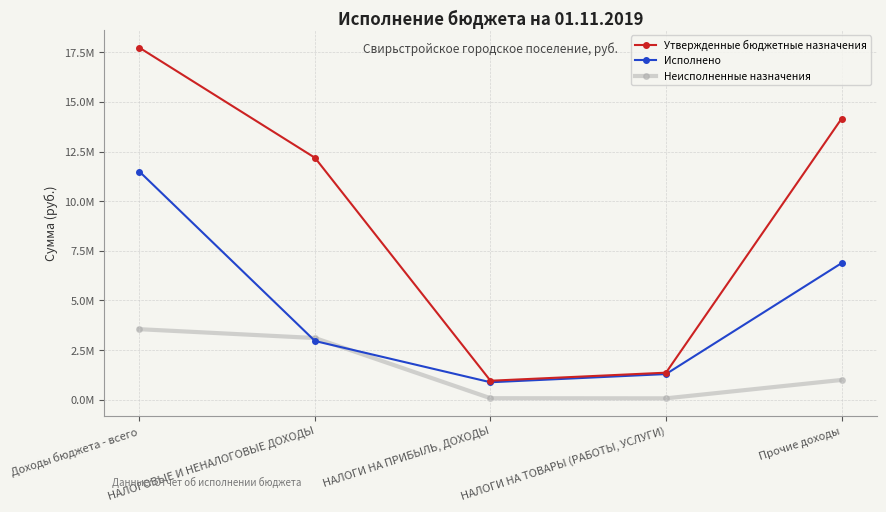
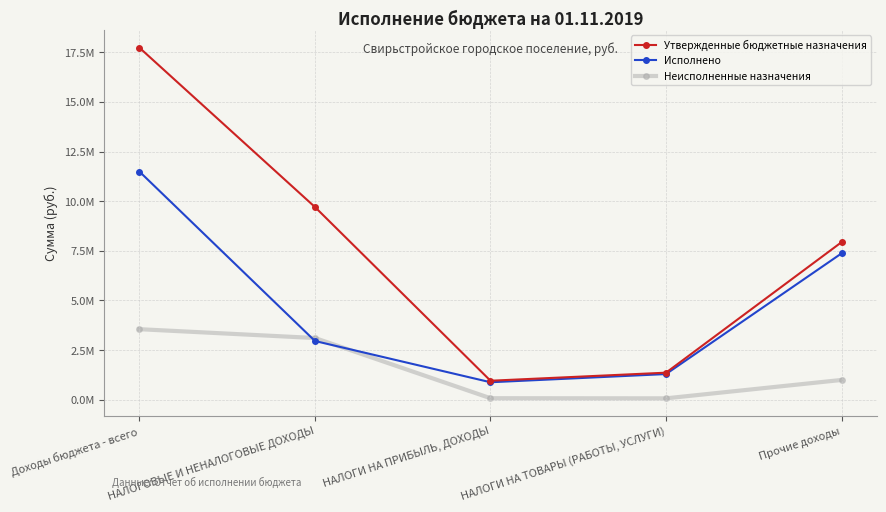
Утвержденные бюджетные назначения, НАЛОГОВЫЕ И НЕНАЛОГОВЫЕ ДОХОДЫ: 12200000 -> 9700000
Утвержденные бюджетные назначения, Прочие доходы: 14200000 -> 7900000
Исполнено, Прочие доходы: 6900000 -> 7400000
